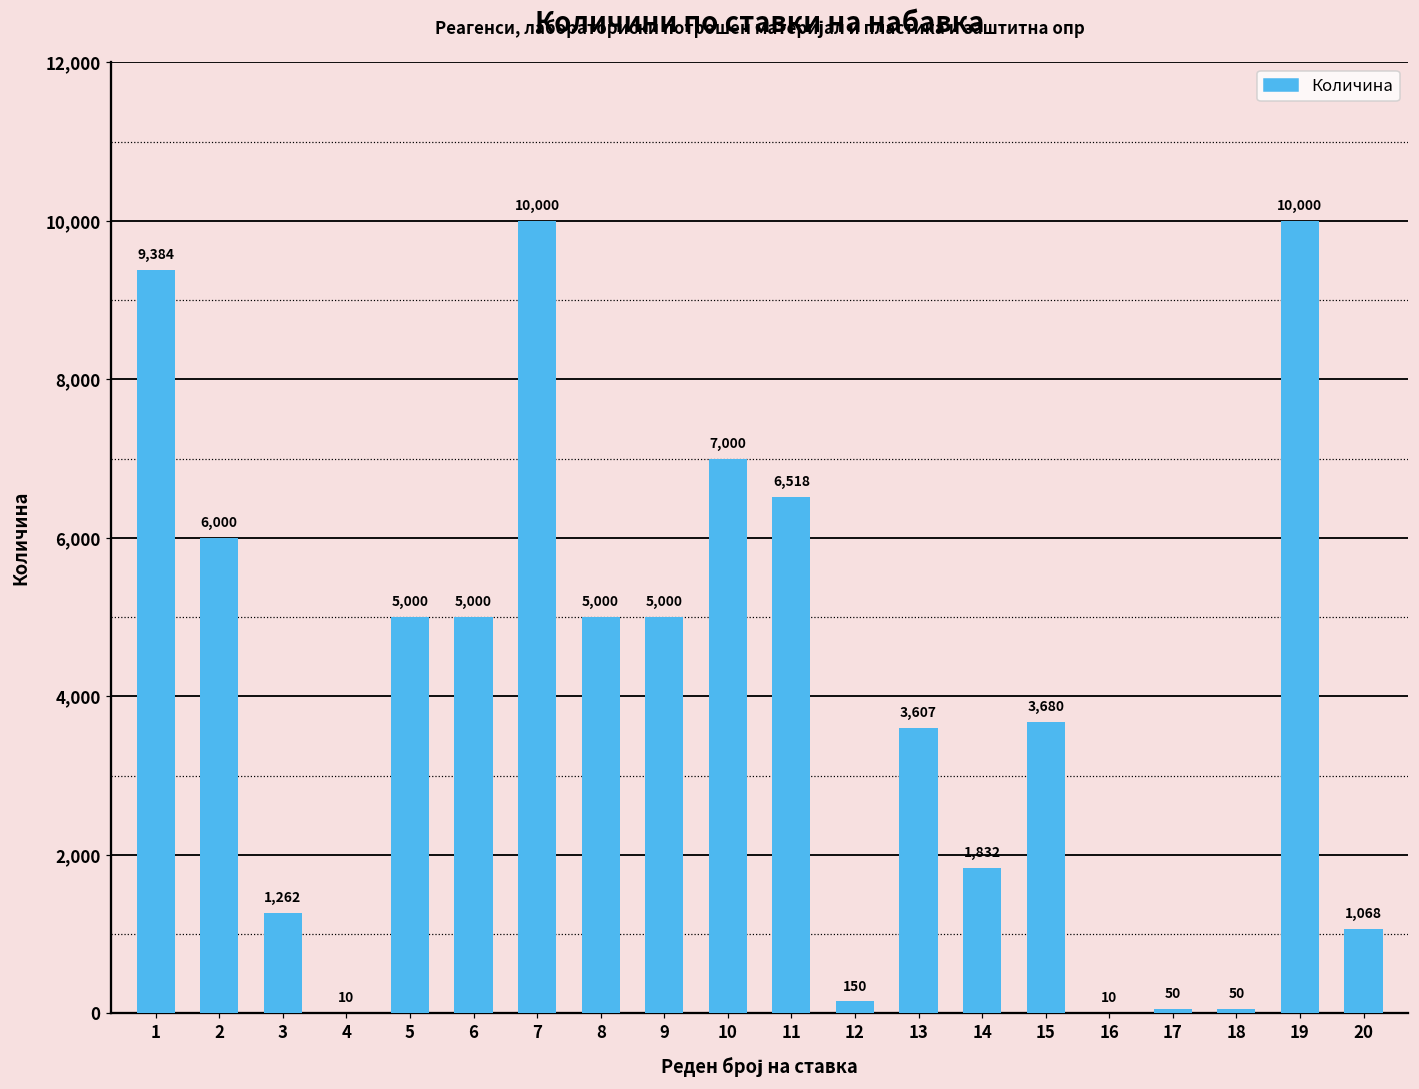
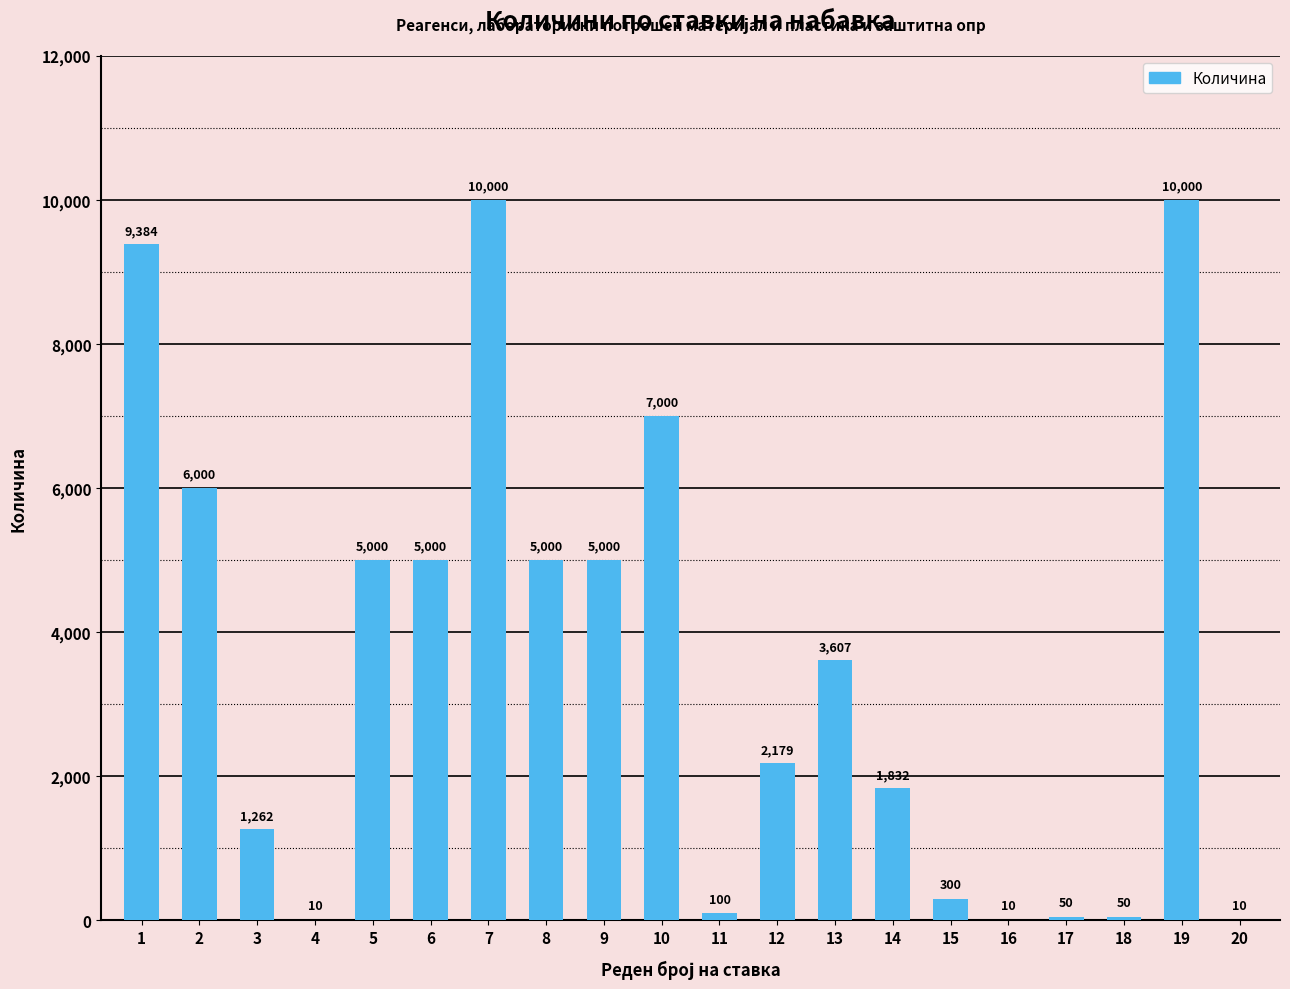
11: 6,518 -> 100
12: 150 -> 2,179
15: 3,680 -> 300
20: 1,068 -> 10
